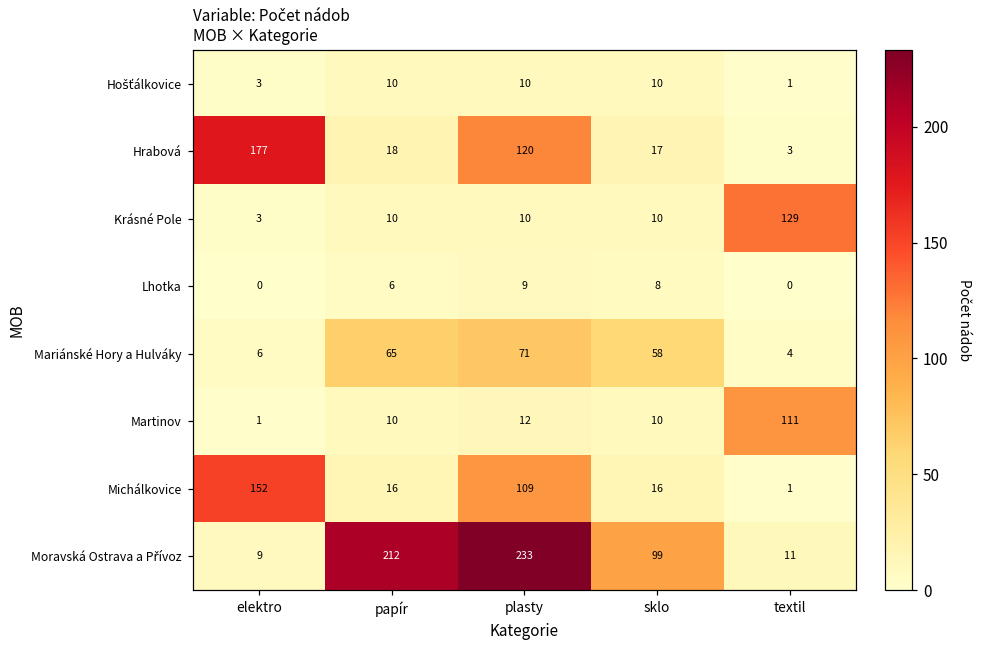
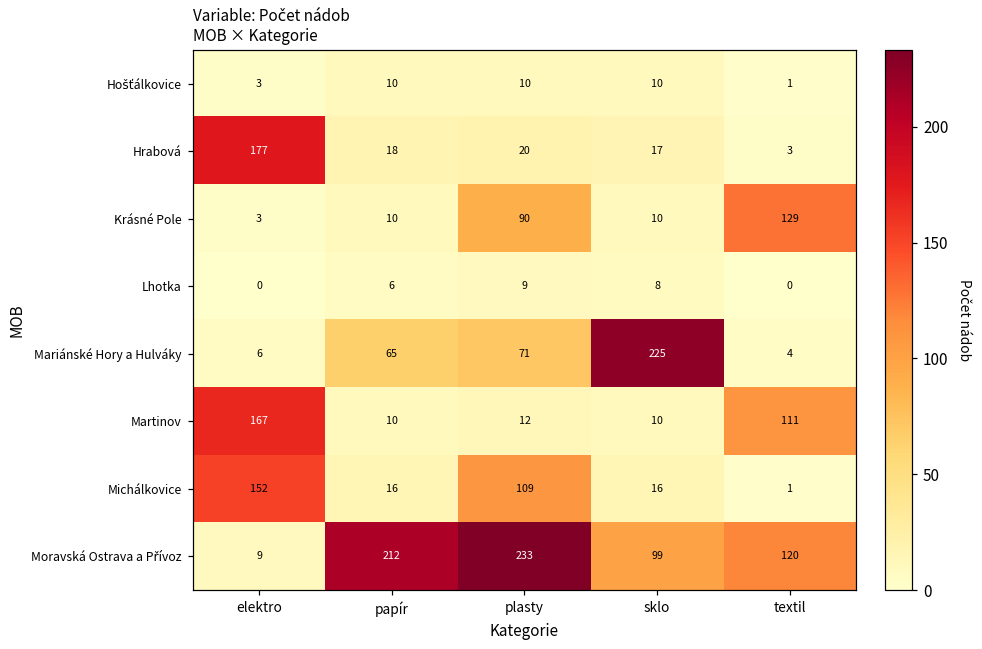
Hrabová, plasty: 120 -> 20
Krásné Pole, plasty: 10 -> 90
Mariánské Hory a Hulváky, sklo: 58 -> 225
Martinov, elektro: 1 -> 167
Moravská Ostrava a Přívoz, textil: 11 -> 120
